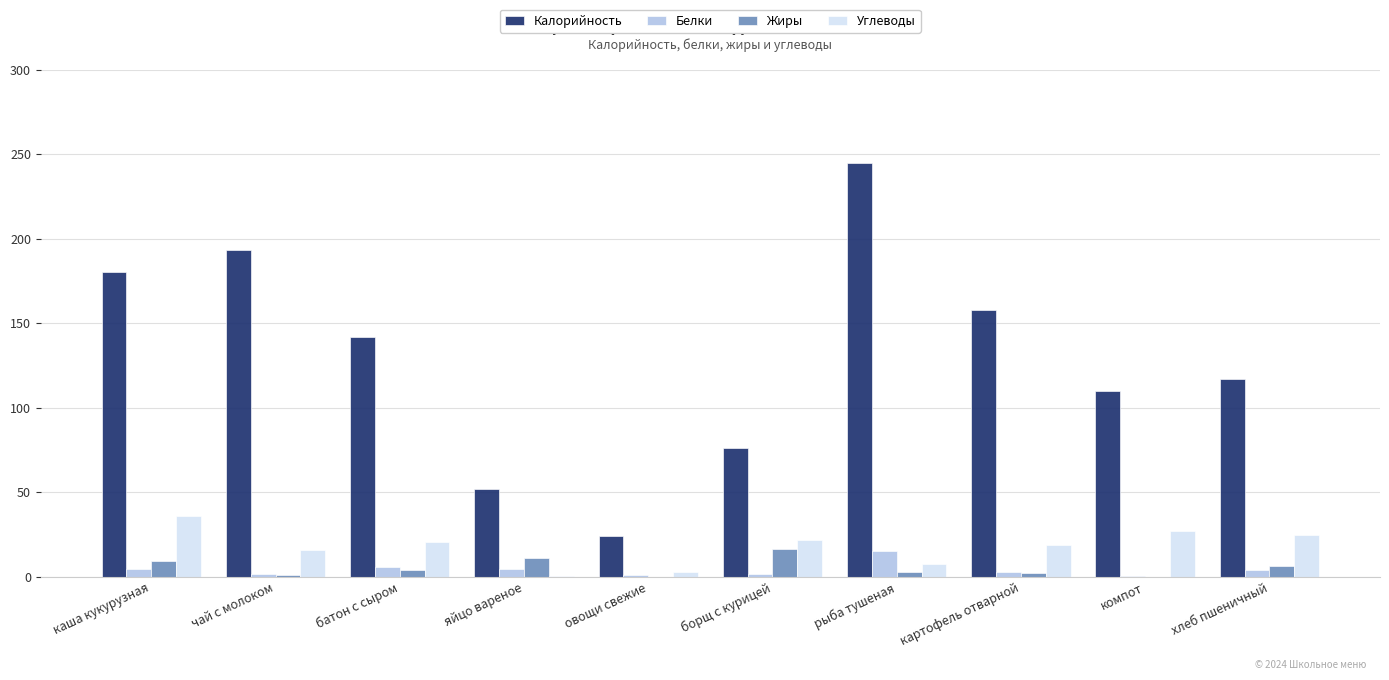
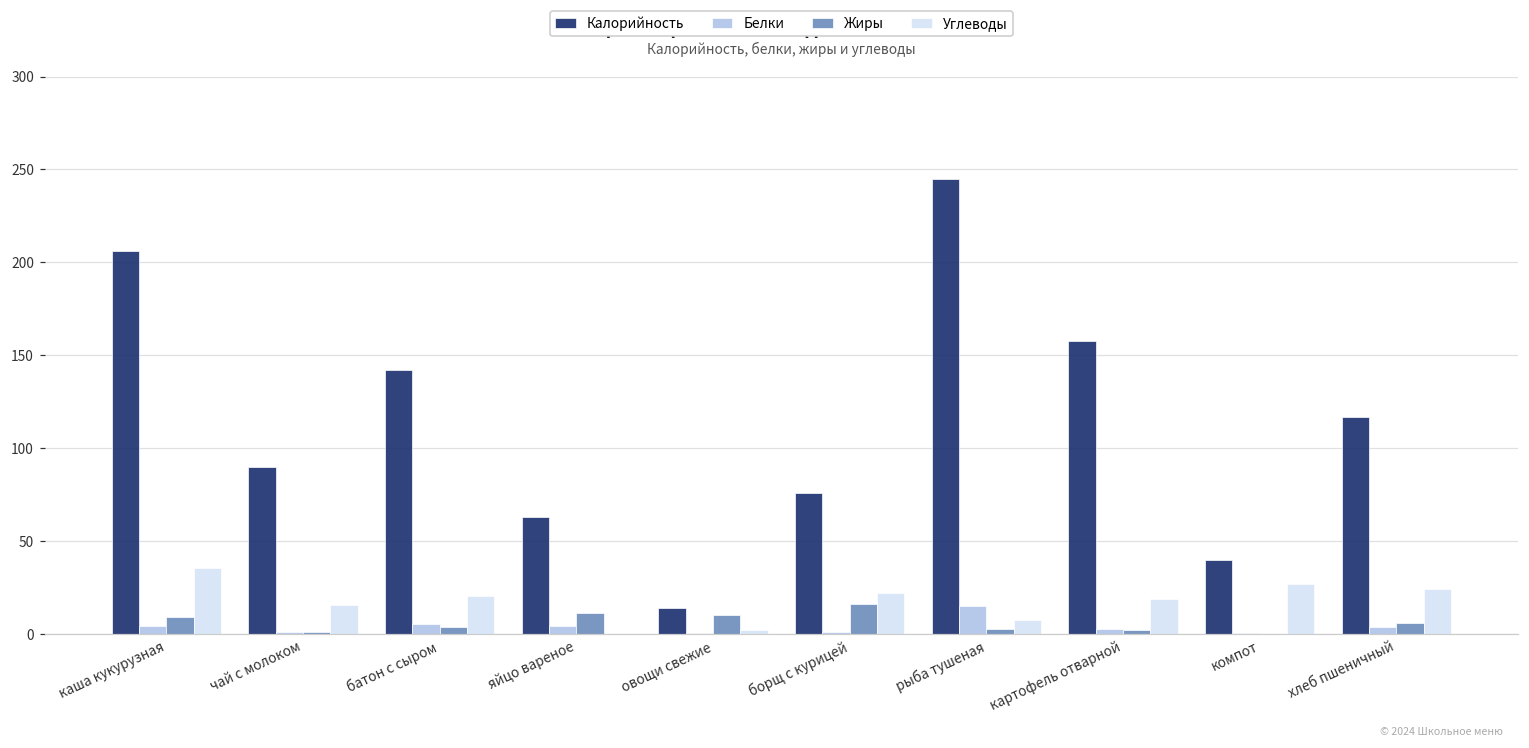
Калорийность, каша кукурузная: 180 -> 206
Калорийность, чай с молоком: 193 -> 90
Калорийность, яйцо вареное: 52 -> 63
Калорийность, овощи свежие: 24 -> 14
Жиры, овощи свежие: 0 -> 11
Калорийность, компот: 110 -> 40
